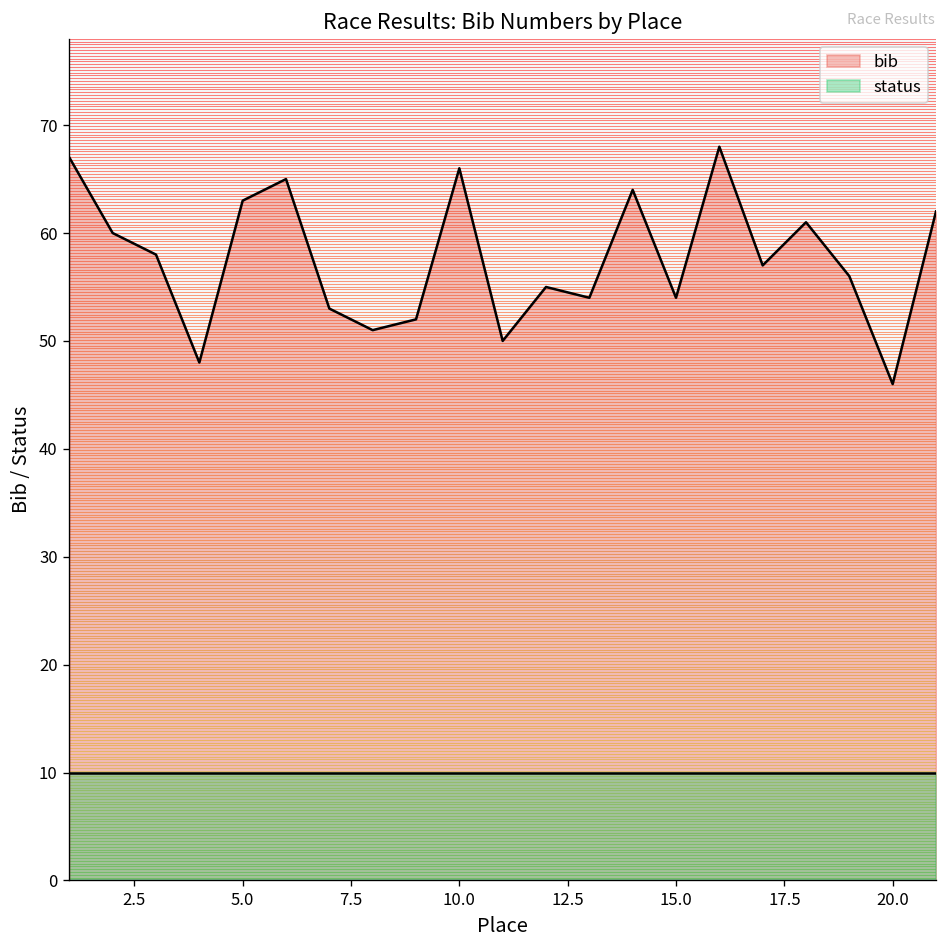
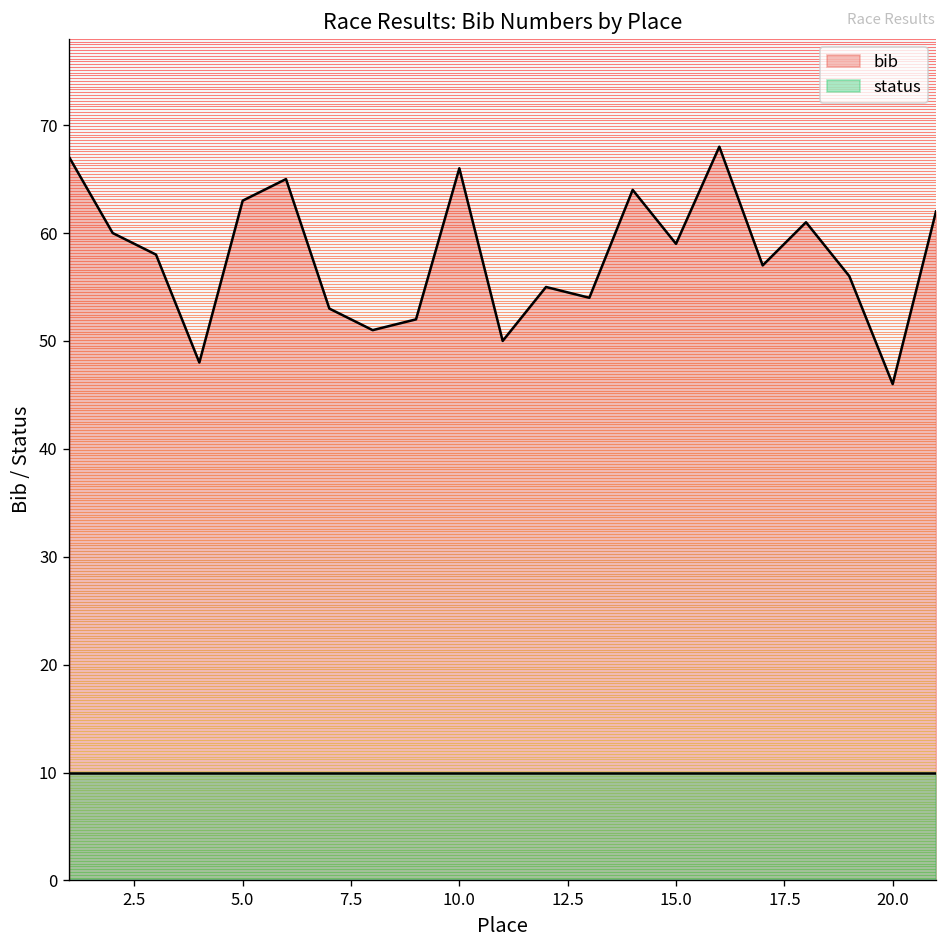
bib, 15.0: 54 -> 59
